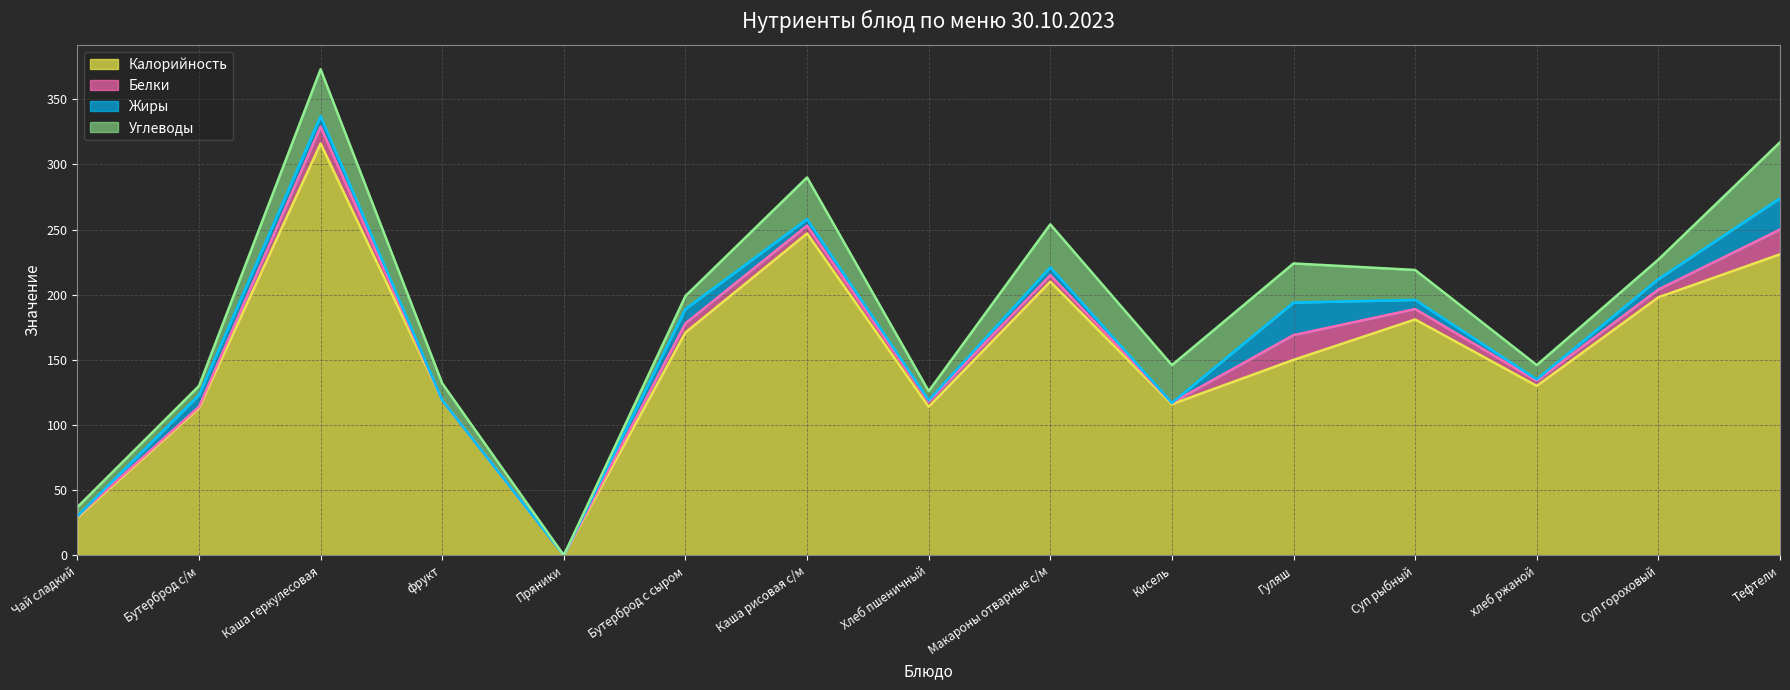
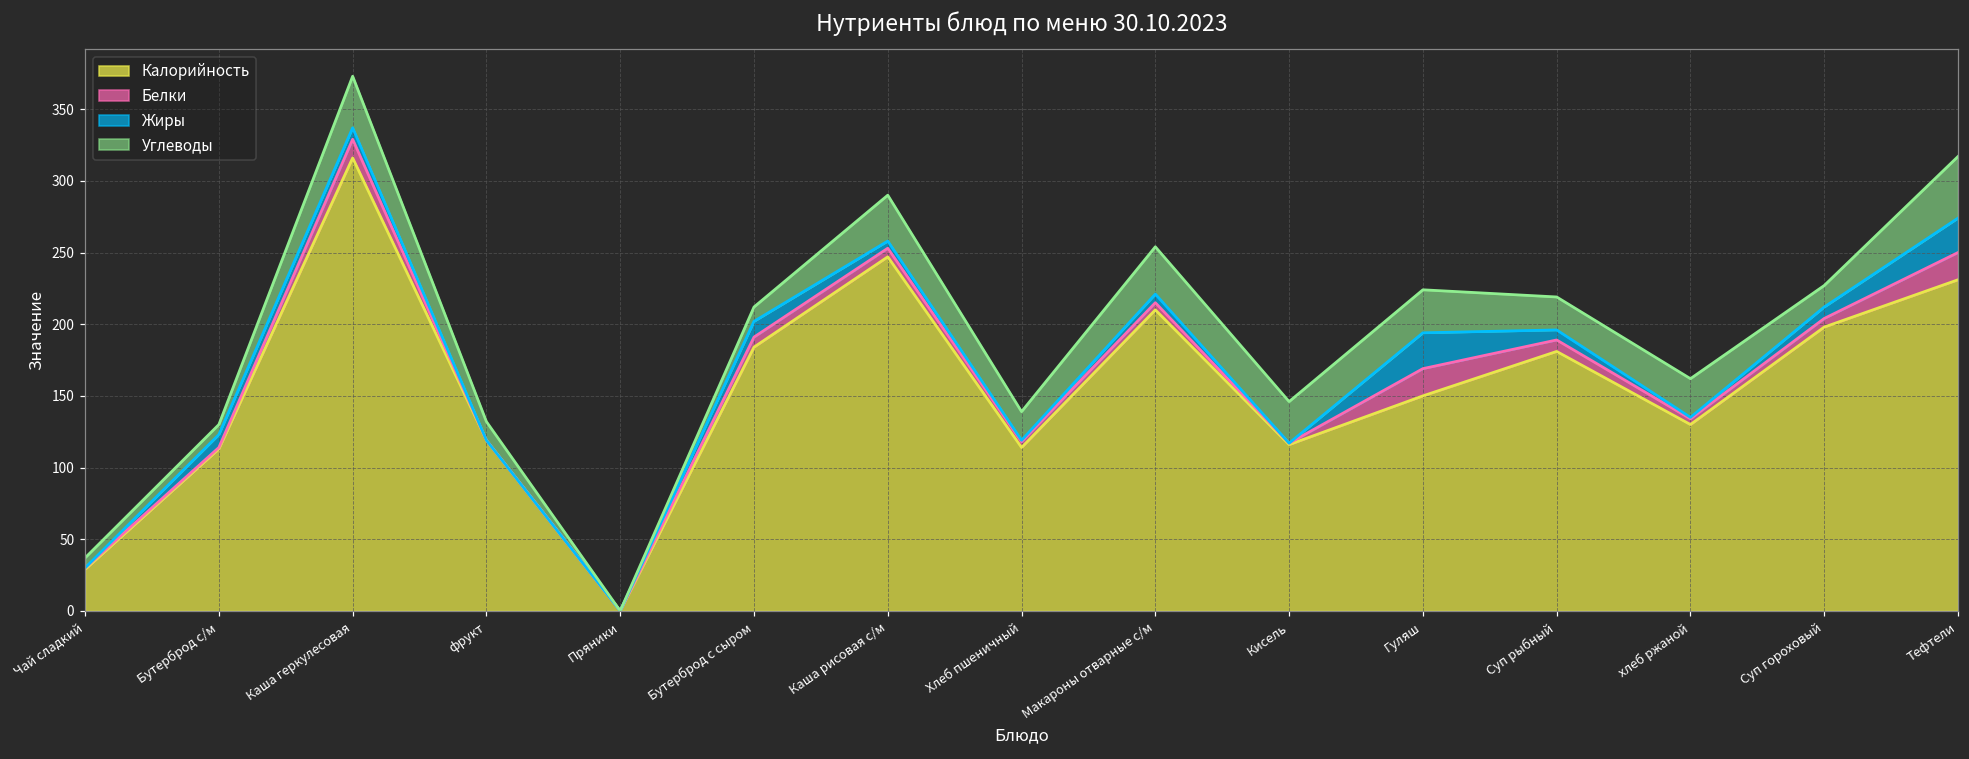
Калорийность, Бутерброд с сыром: 171 -> 184
Углеводы, Хлеб пшеничный: 7 -> 20
Углеводы, хлеб ржаной: 11 -> 27
